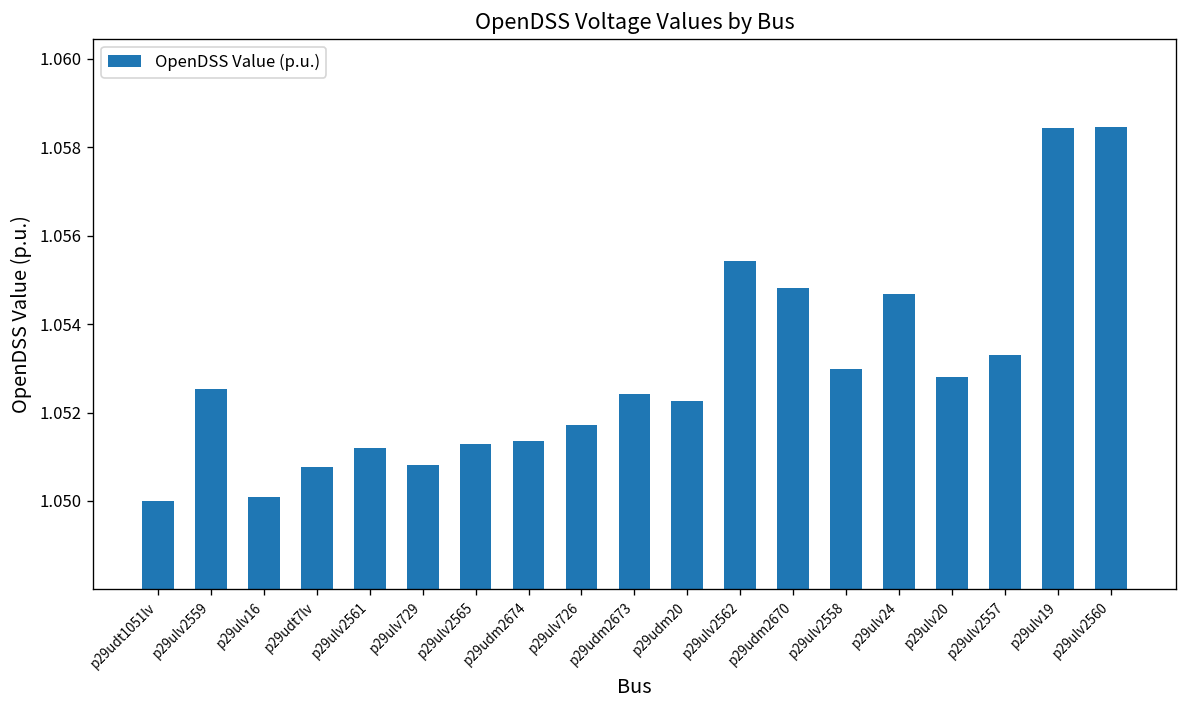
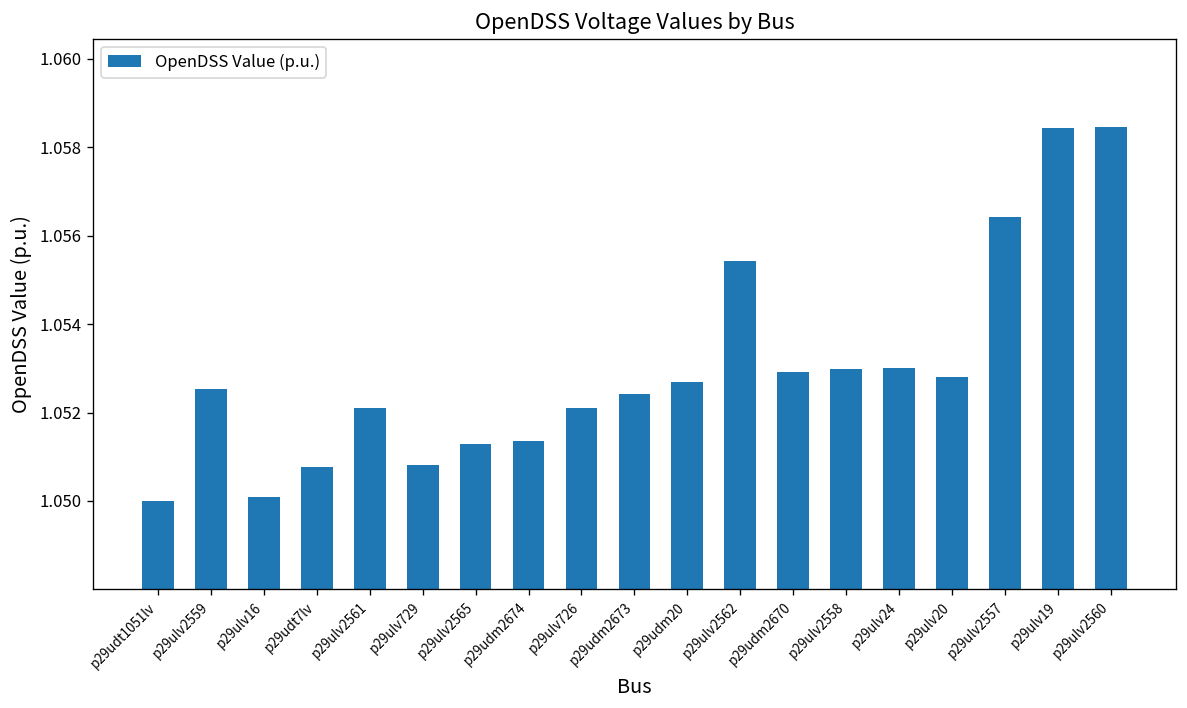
p29ulv2561: 1.0512 -> 1.0521
p29ulv726: 1.0517 -> 1.0521
p29udm20: 1.0523 -> 1.0527
p29udm2670: 1.0548 -> 1.0529
p29ulv24: 1.0547 -> 1.0530
p29ulv2557: 1.0533 -> 1.0564
